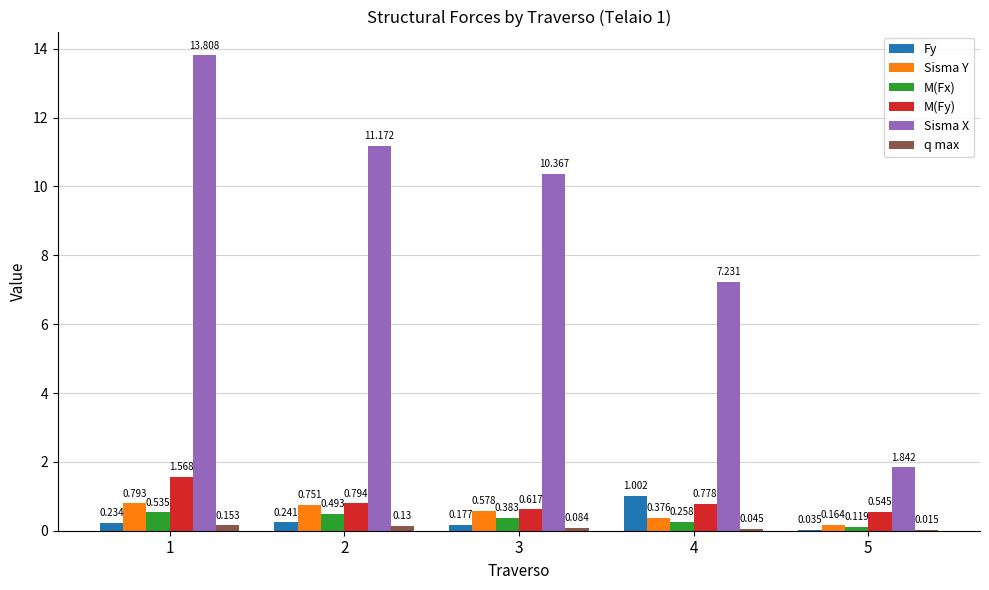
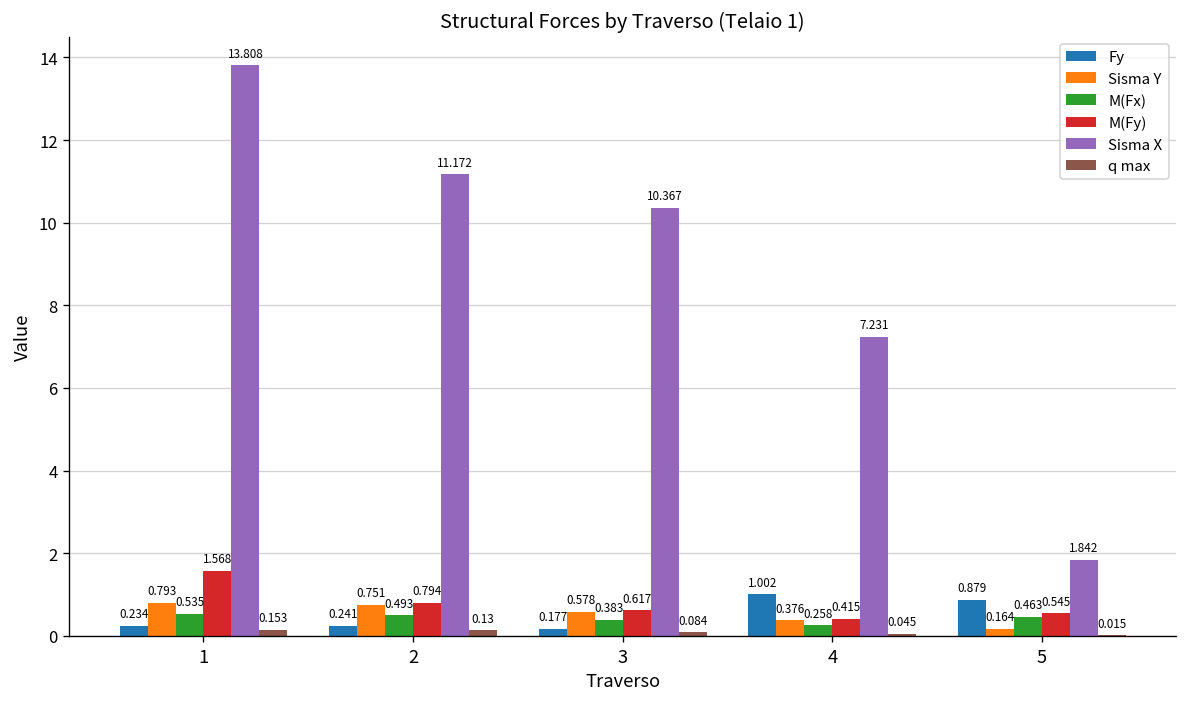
M(Fy), 4: 0.778 -> 0.415
Fy, 5: 0.035 -> 0.879
M(Fx), 5: 0.119 -> 0.463
